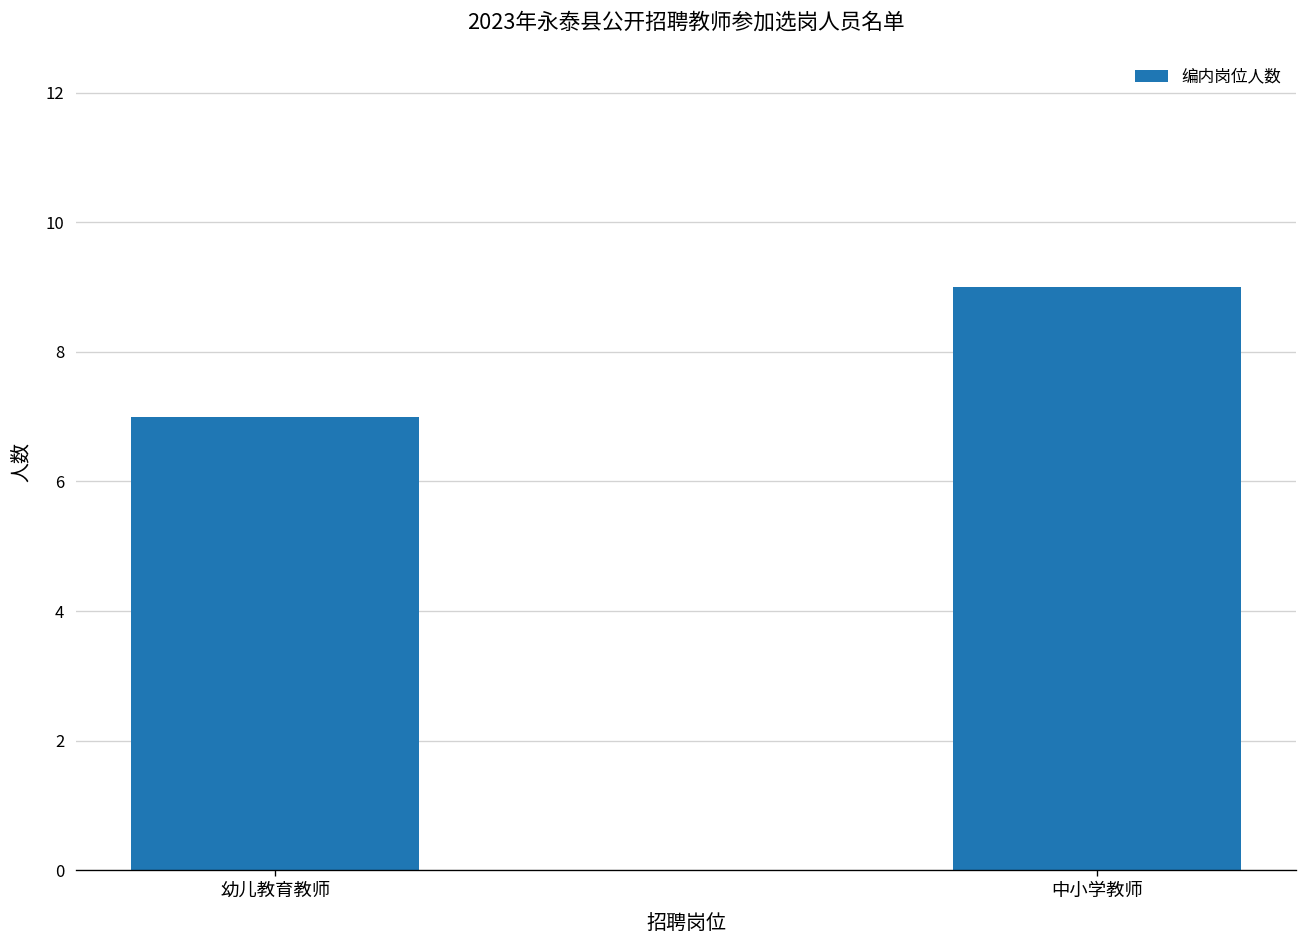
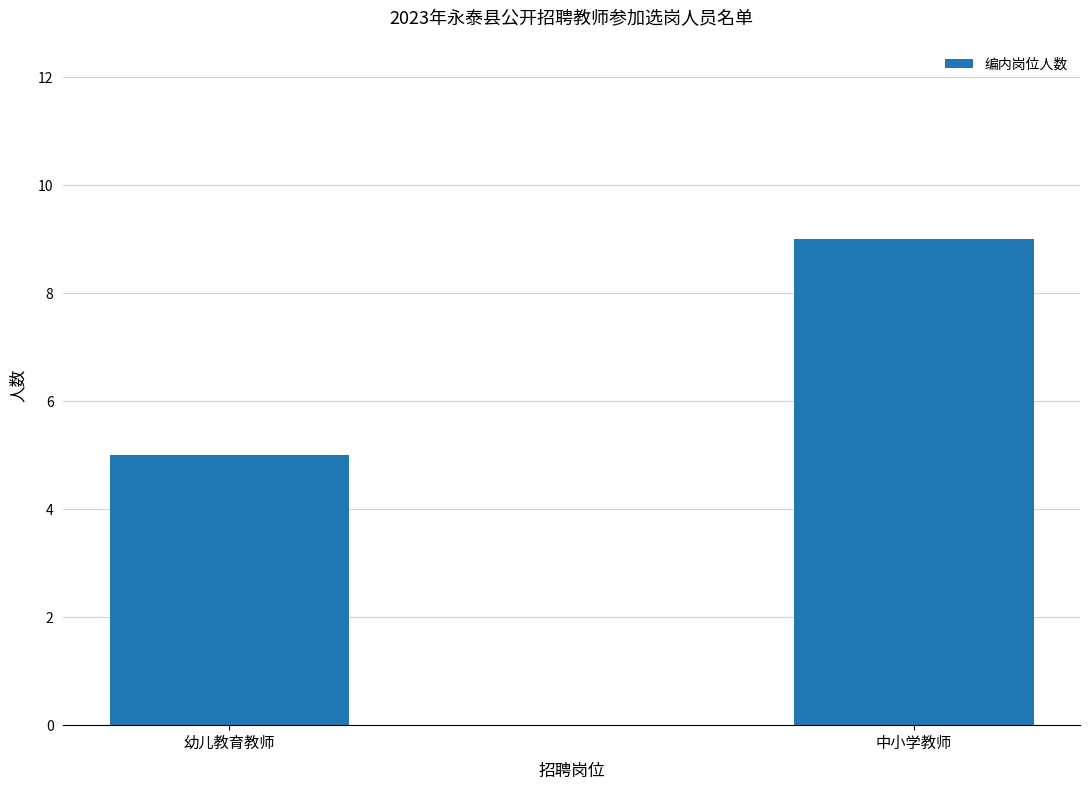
幼儿教育教师: 7 -> 5
